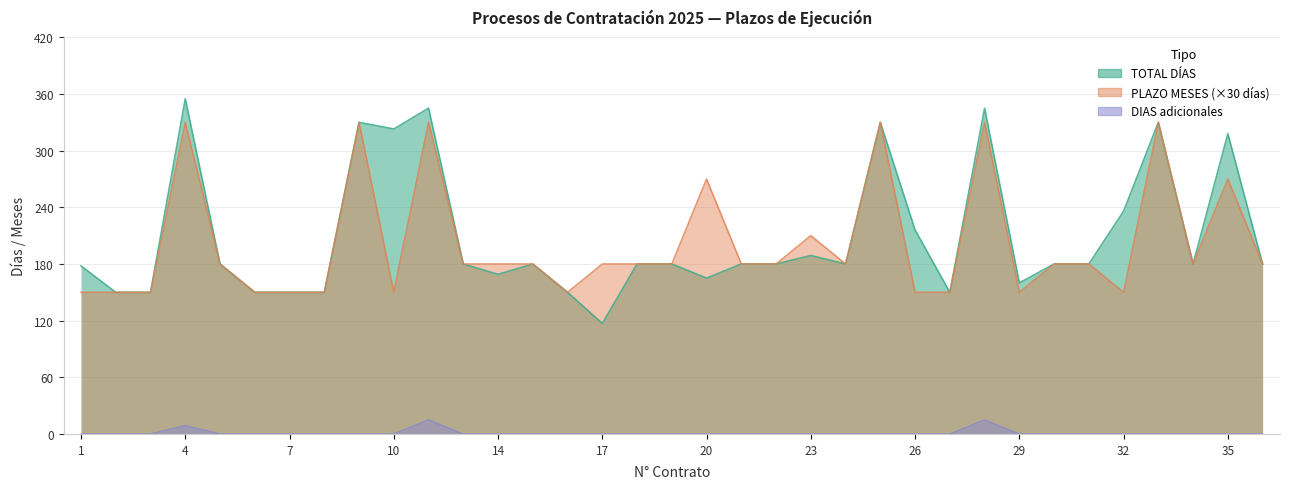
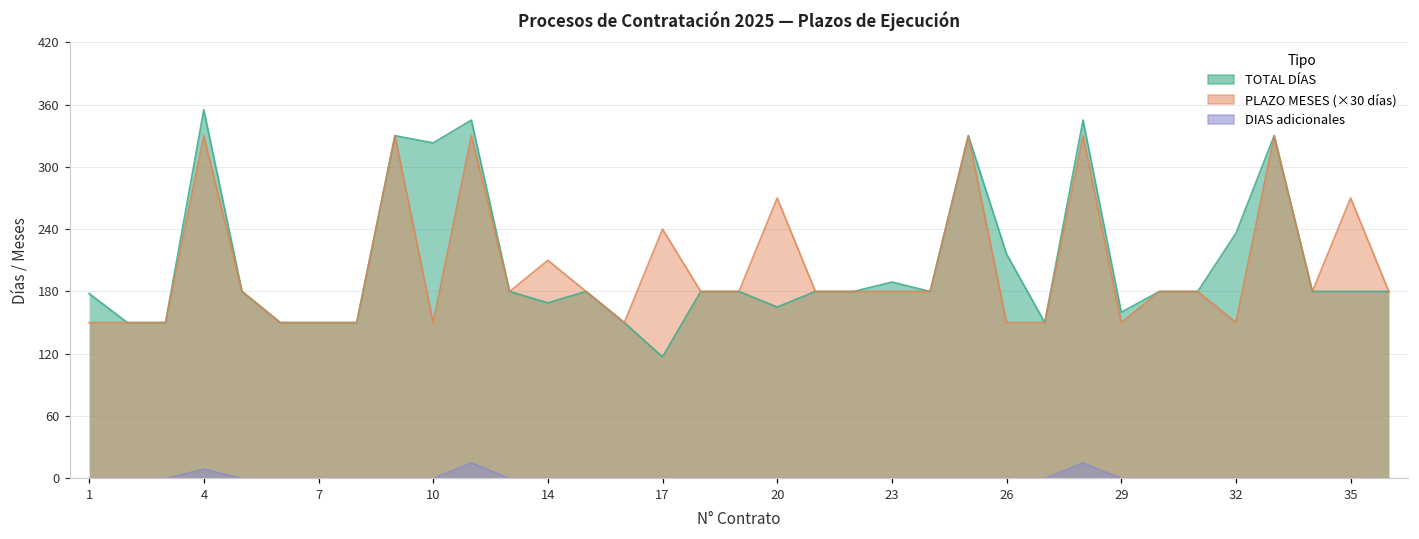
PLAZO MESES (×30 días), 14: 180 -> 210
PLAZO MESES (×30 días), 17: 180 -> 240
PLAZO MESES (×30 días), 23: 210 -> 180
TOTAL DÍAS, 35: 320 -> 180
